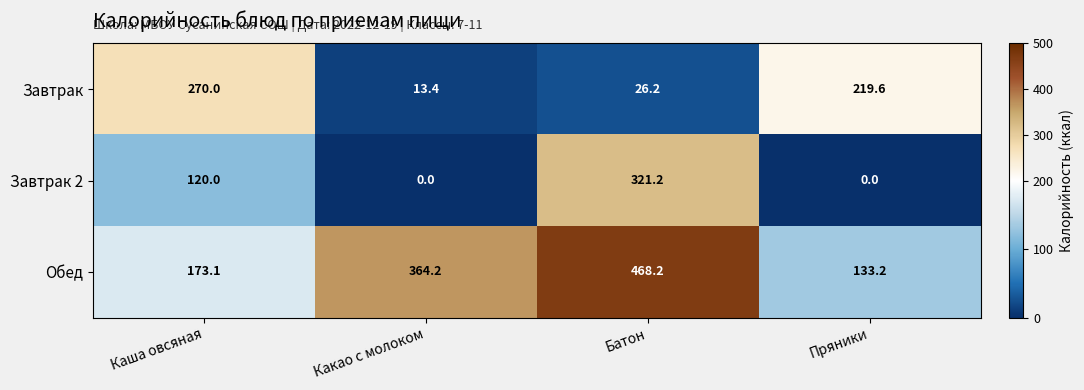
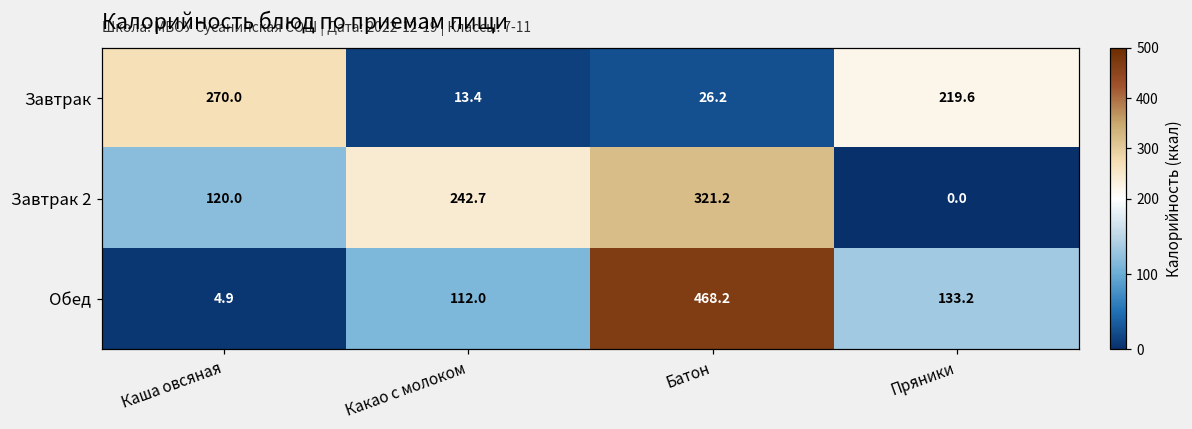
Завтрак 2, Какао с молоком: 0.0 -> 242.7
Обед, Каша овсяная: 173.1 -> 4.9
Обед, Какао с молоком: 364.2 -> 112.0
